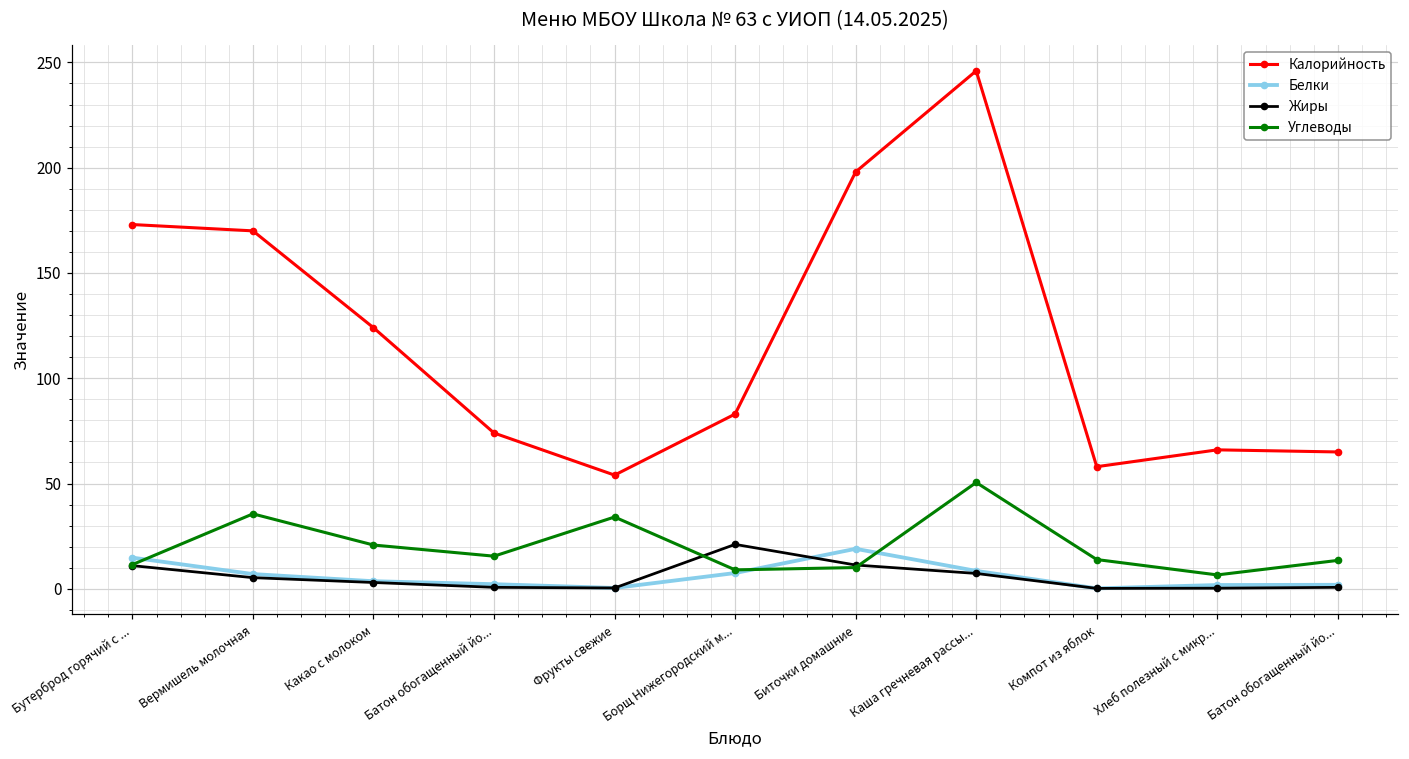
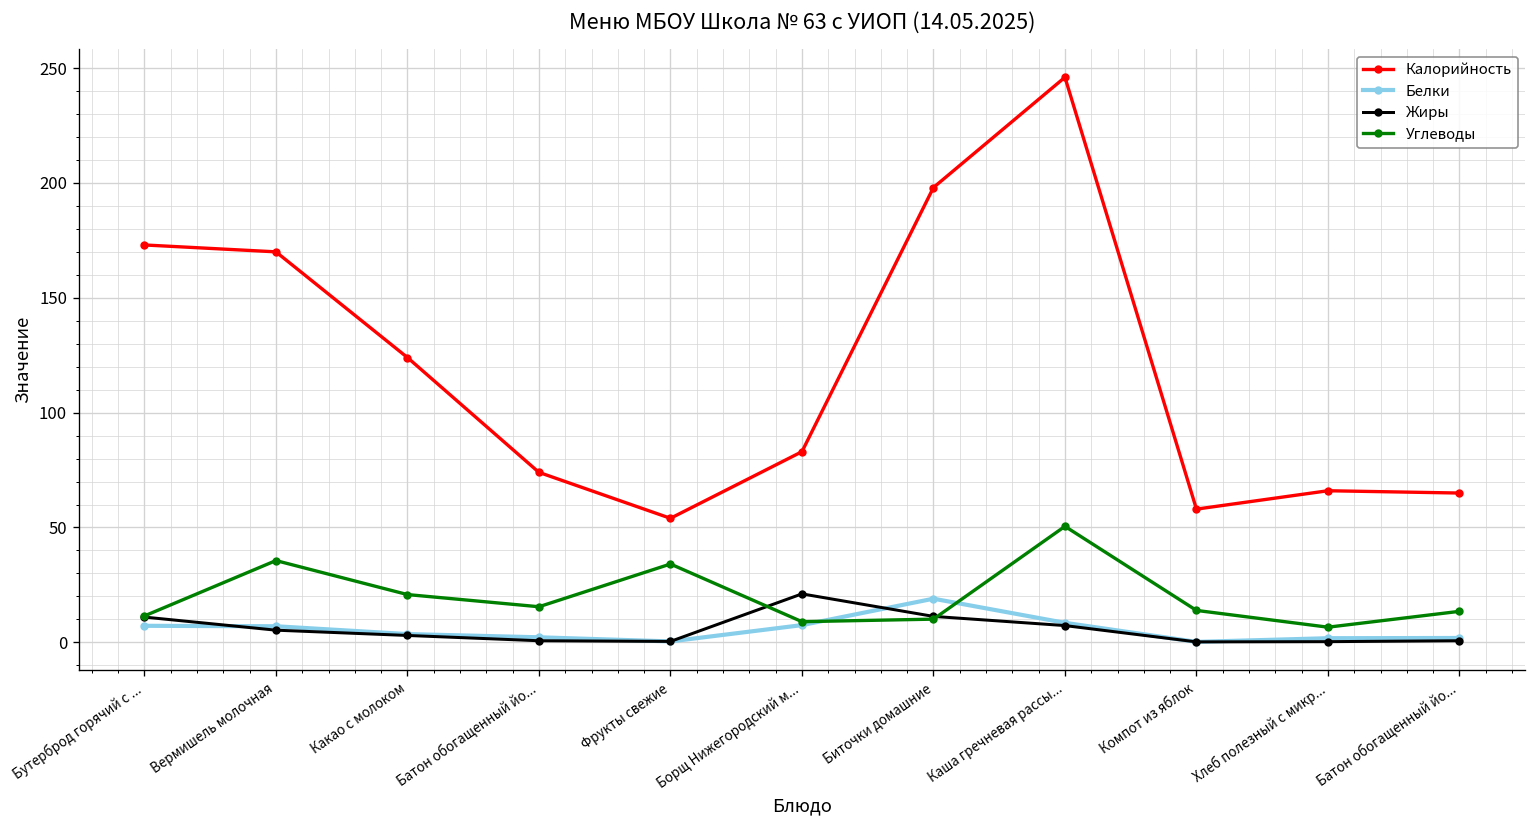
Белки, Бутерброд горячий с ...: 15 -> 7
